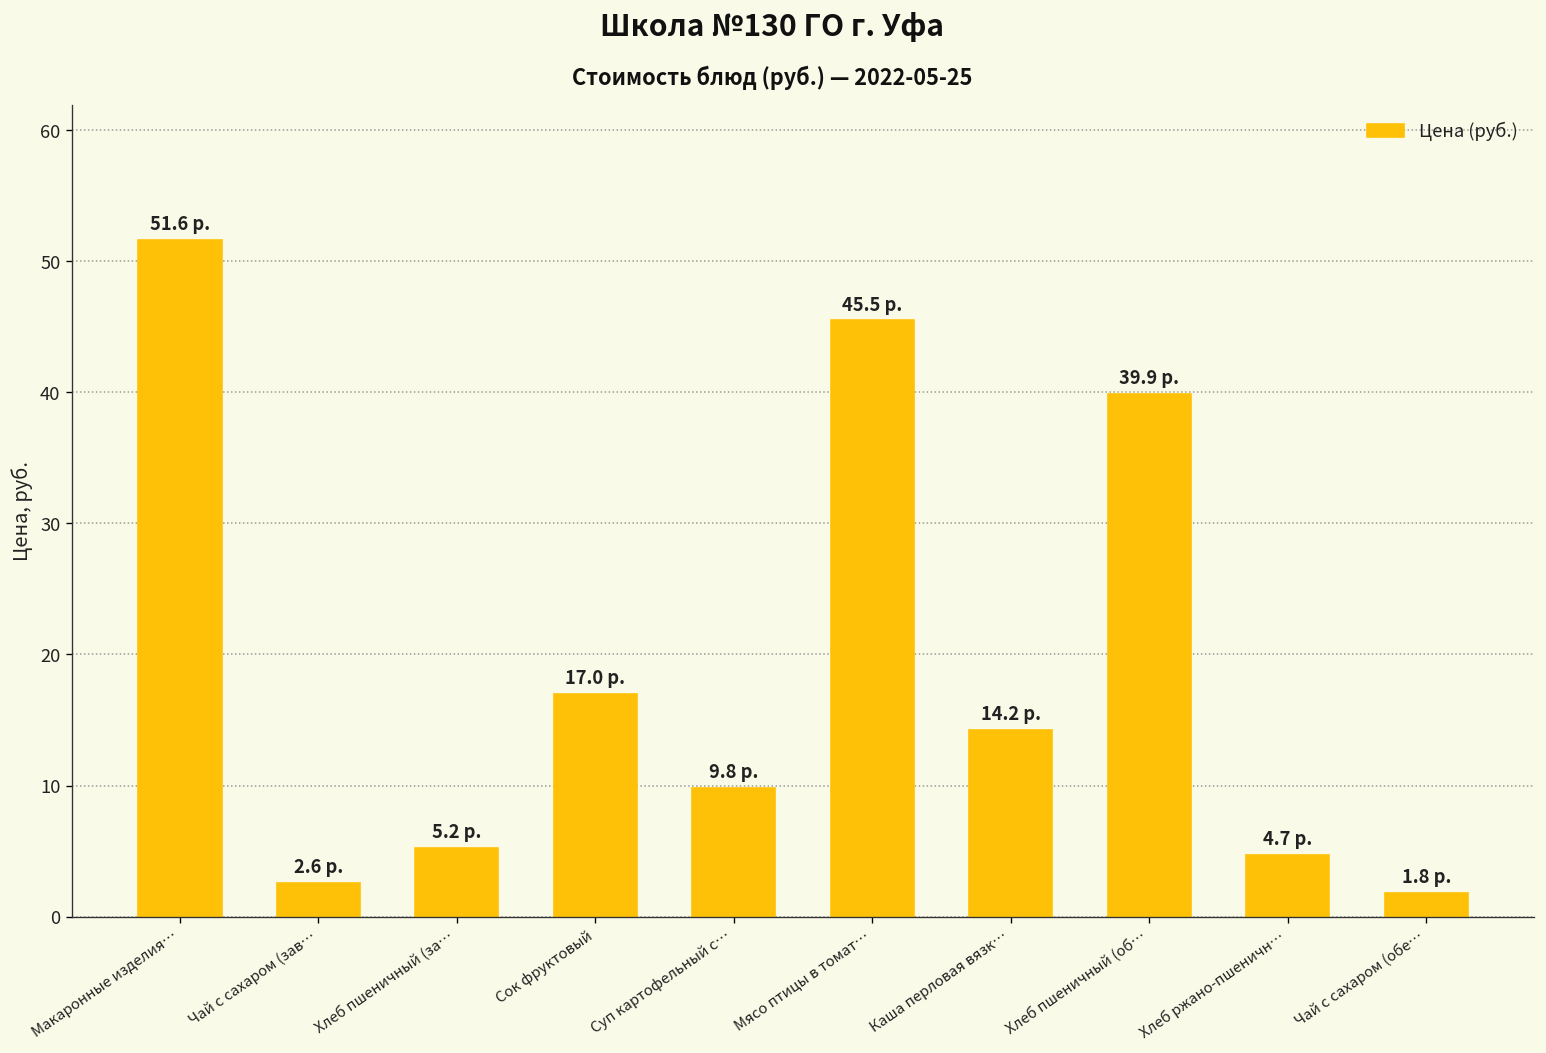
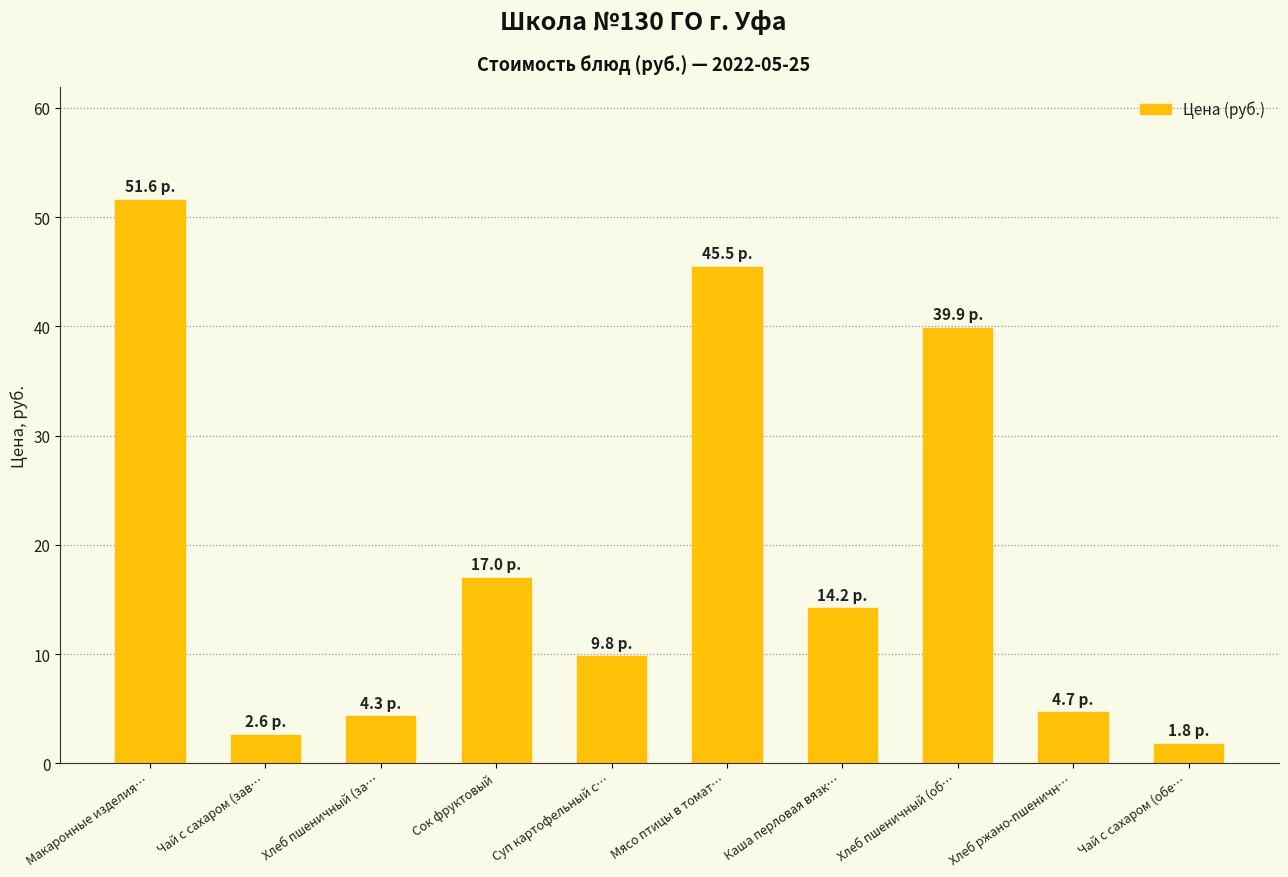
Хлеб пшеничный (за…: 5.2 -> 4.3
